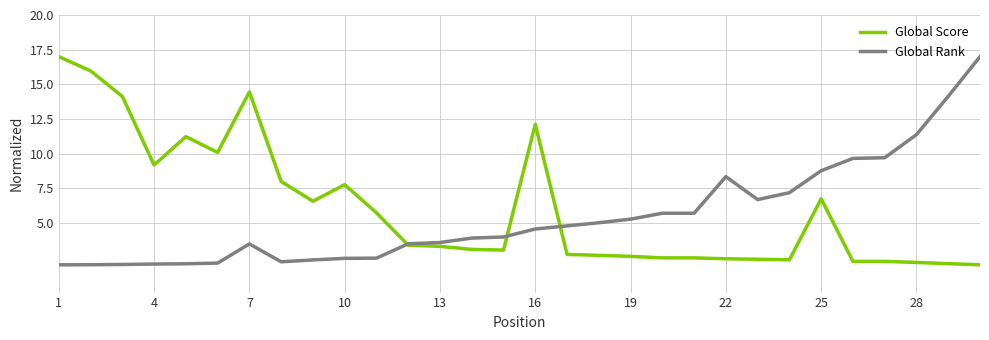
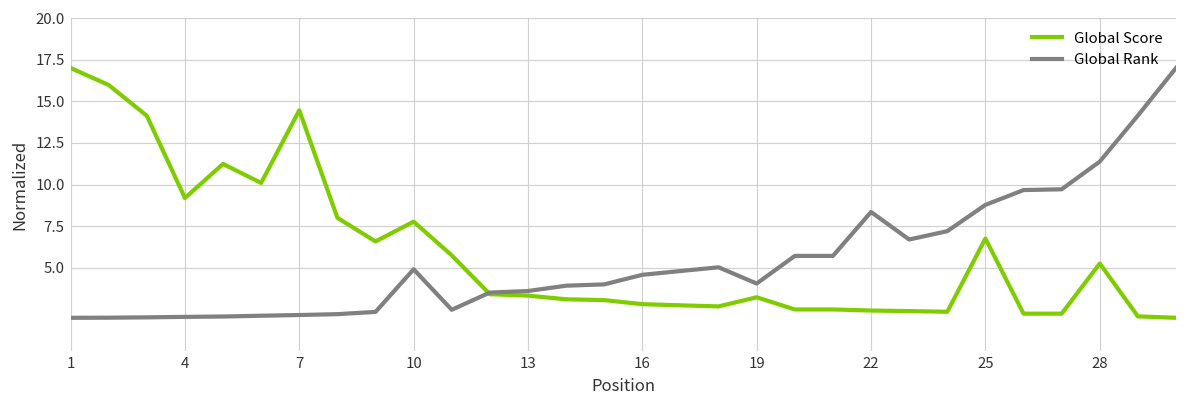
Global Rank, 7: 3.5 -> 2.2
Global Rank, 10: 2.5 -> 4.9
Global Score, 16: 12.1 -> 2.8
Global Score, 19: 2.6 -> 3.2
Global Rank, 19: 5.3 -> 4.1
Global Score, 28: 2.2 -> 5.3
